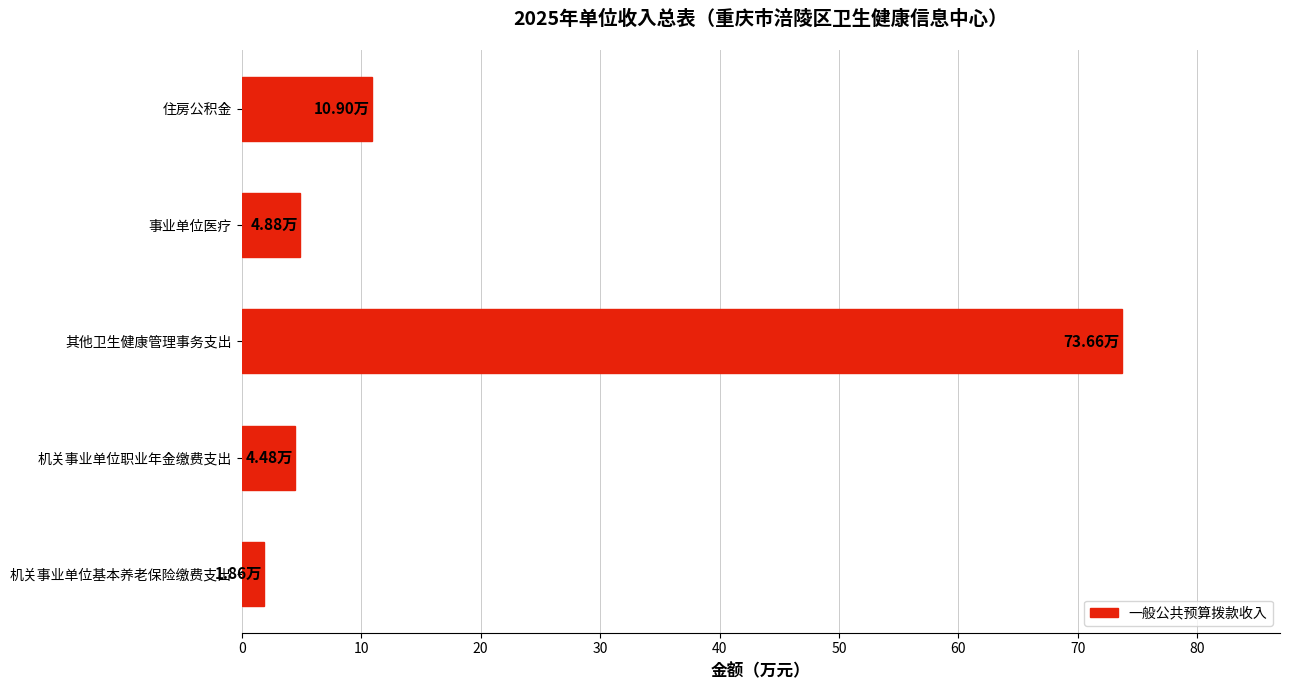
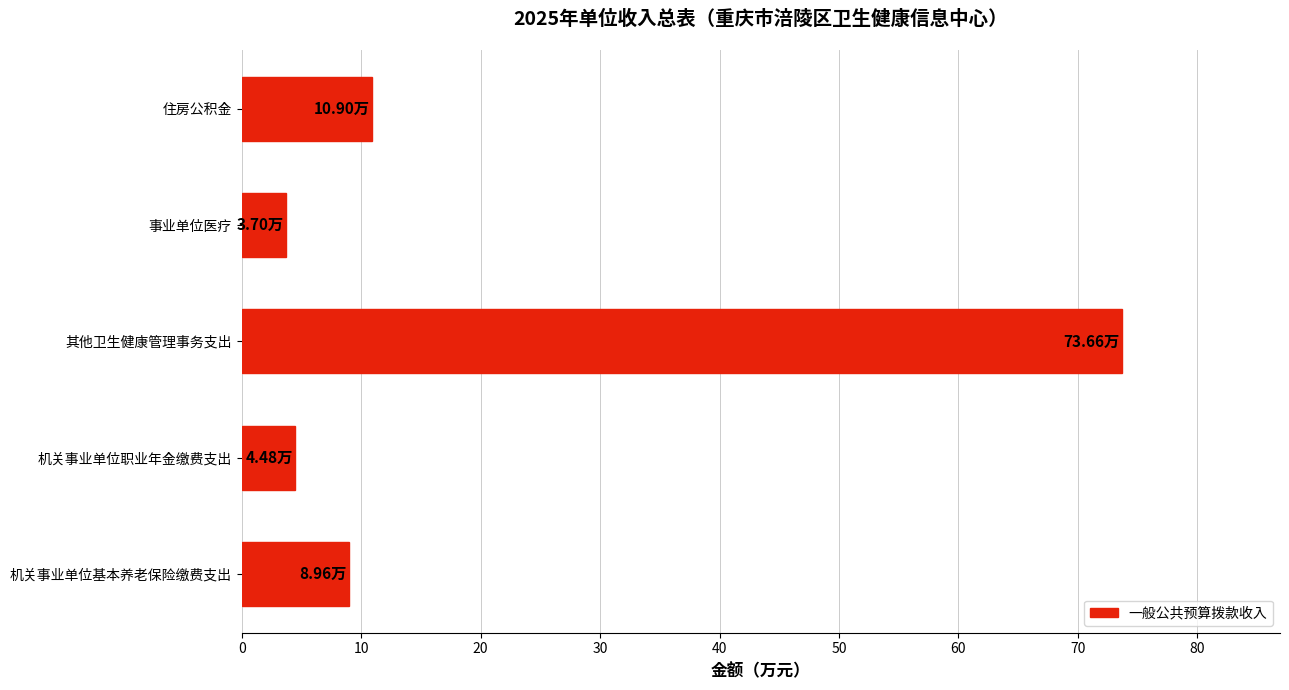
事业单位医疗: 4.88万 -> 3.70万
机关事业单位基本养老保险缴费支出: 1.86万 -> 8.96万
